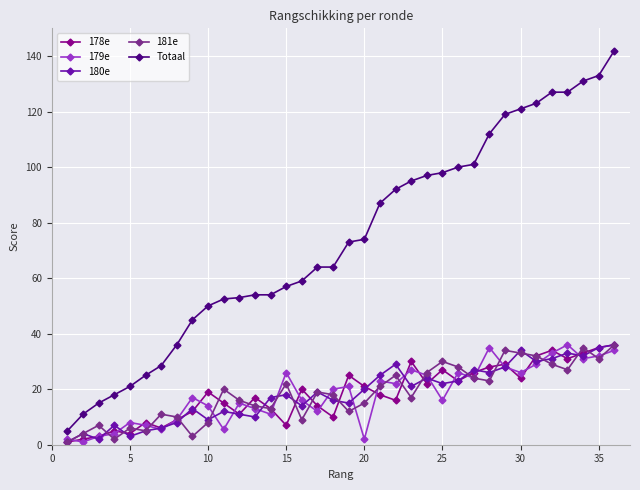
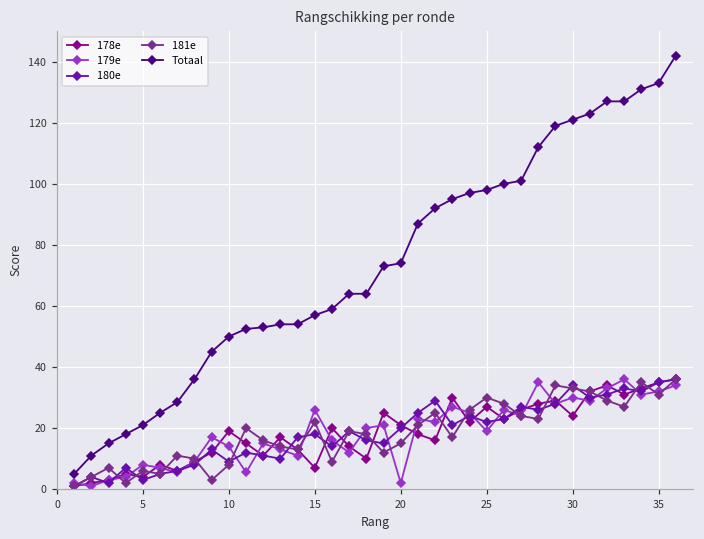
179e, 25: 16 -> 19
179e, 30: 26 -> 30
